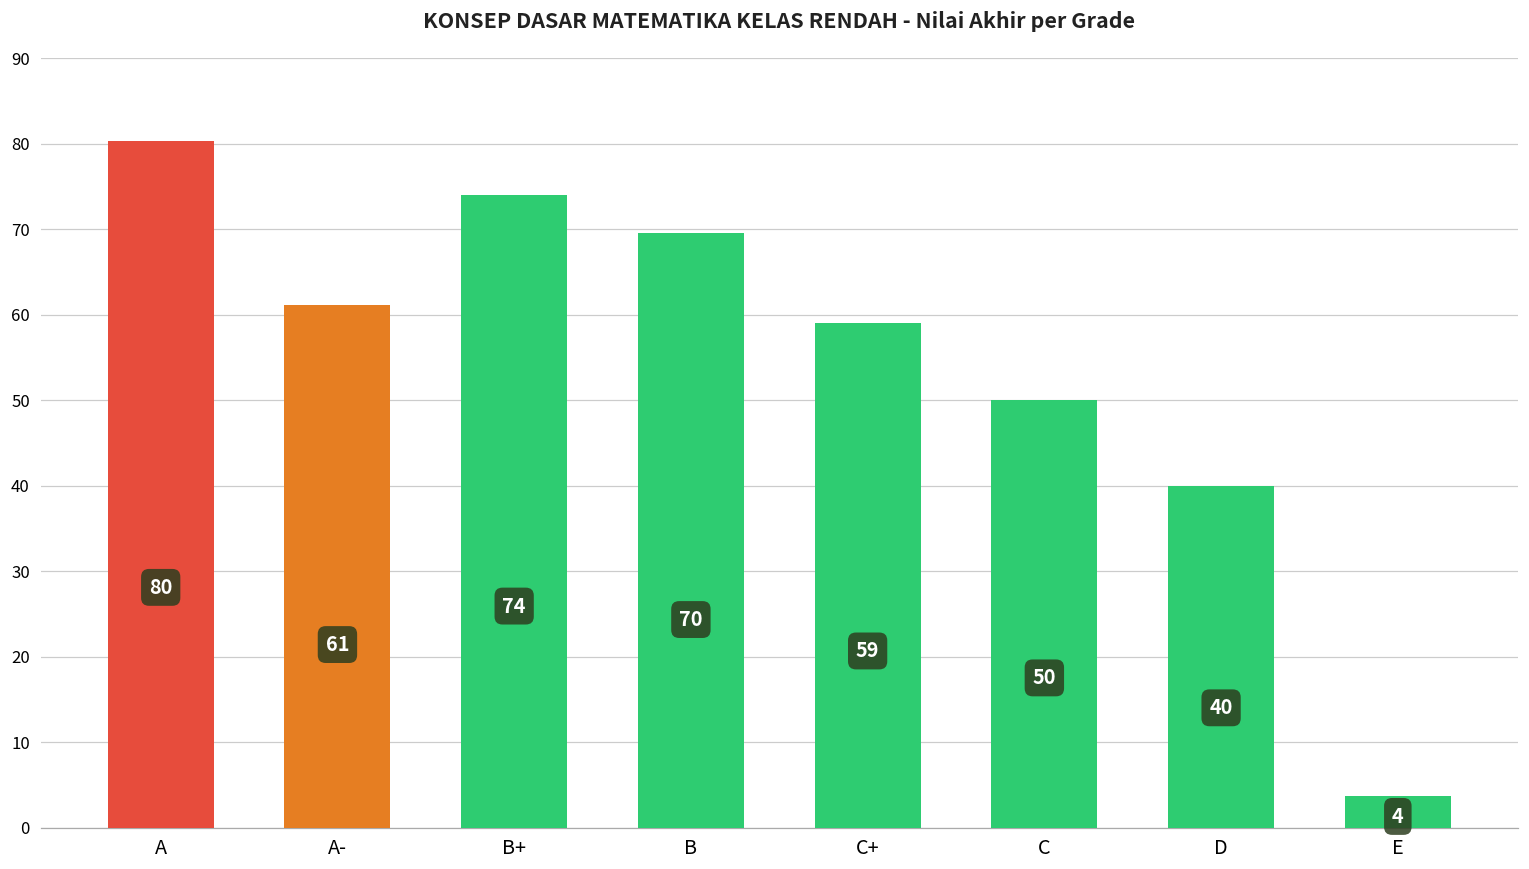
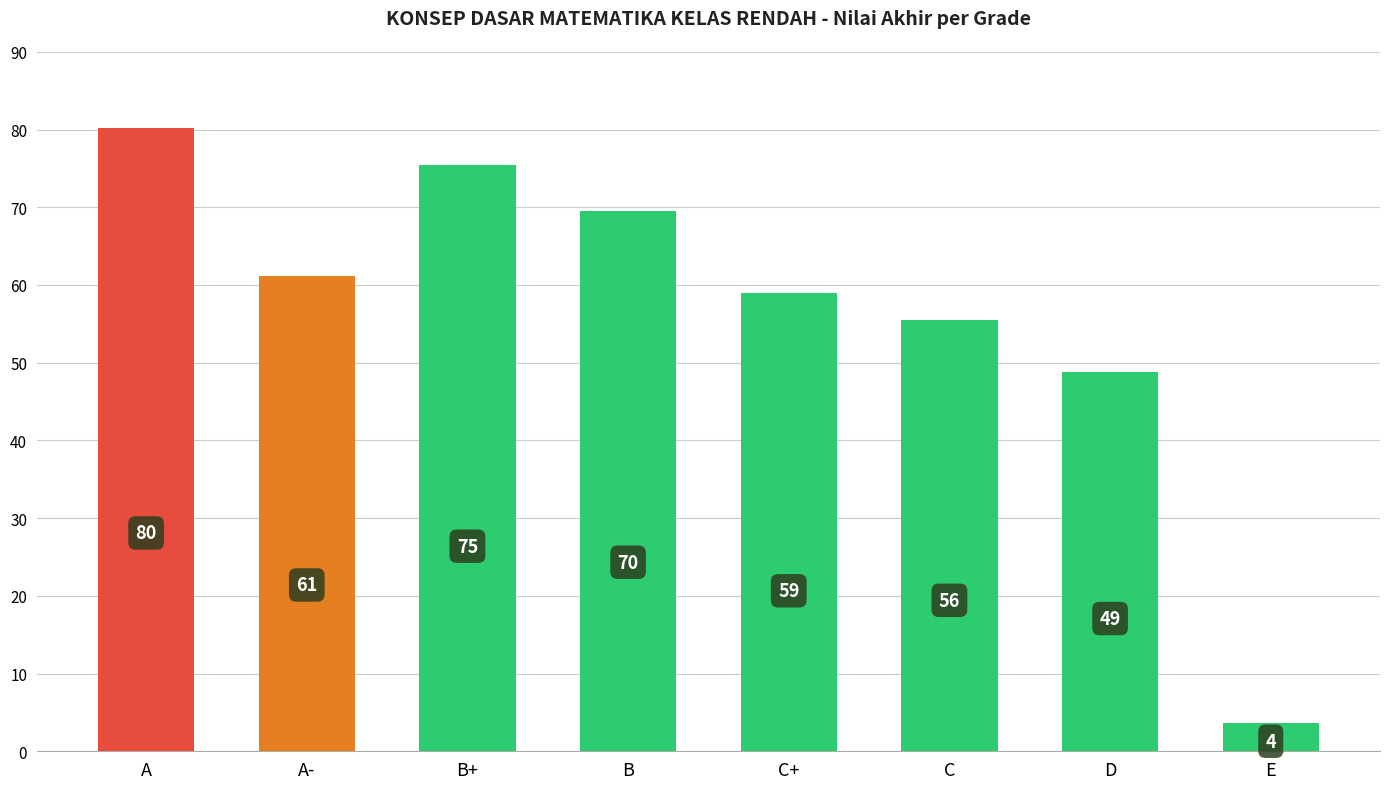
B+: 74 -> 75
C: 50 -> 56
D: 40 -> 49
